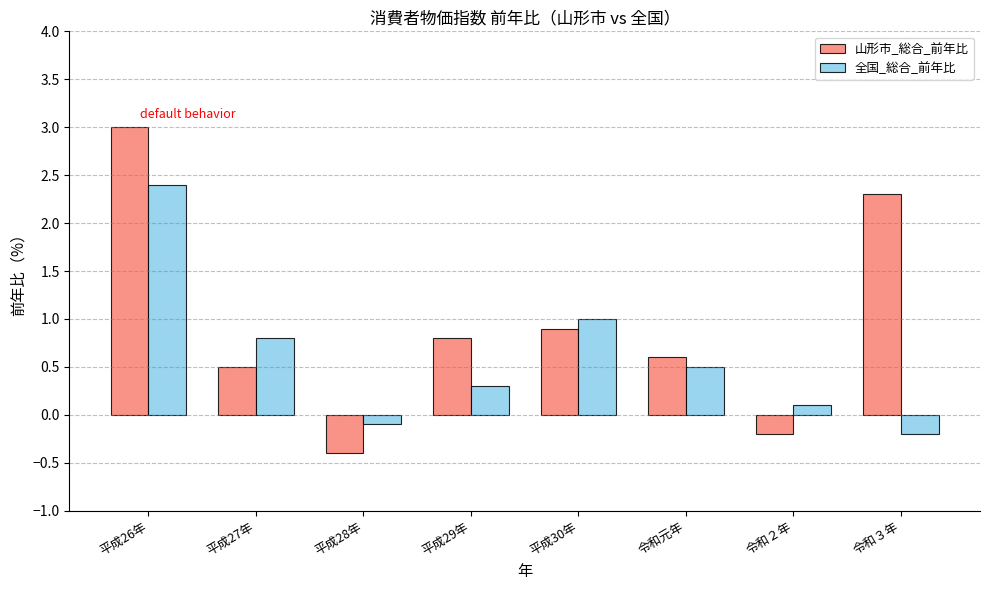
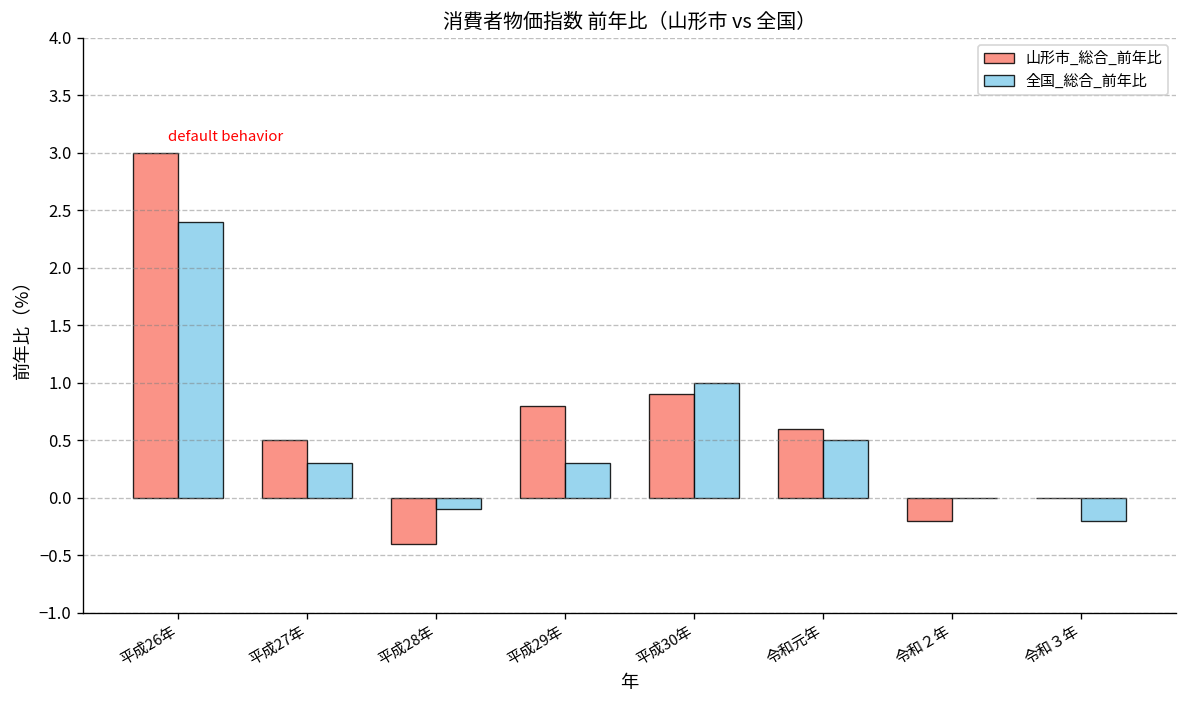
全国_総合_前年比, 平成27年: 0.8 -> 0.3
全国_総合_前年比, 令和２年: 0.1 -> 0.0
山形市_総合_前年比, 令和３年: 2.3 -> 0.0
